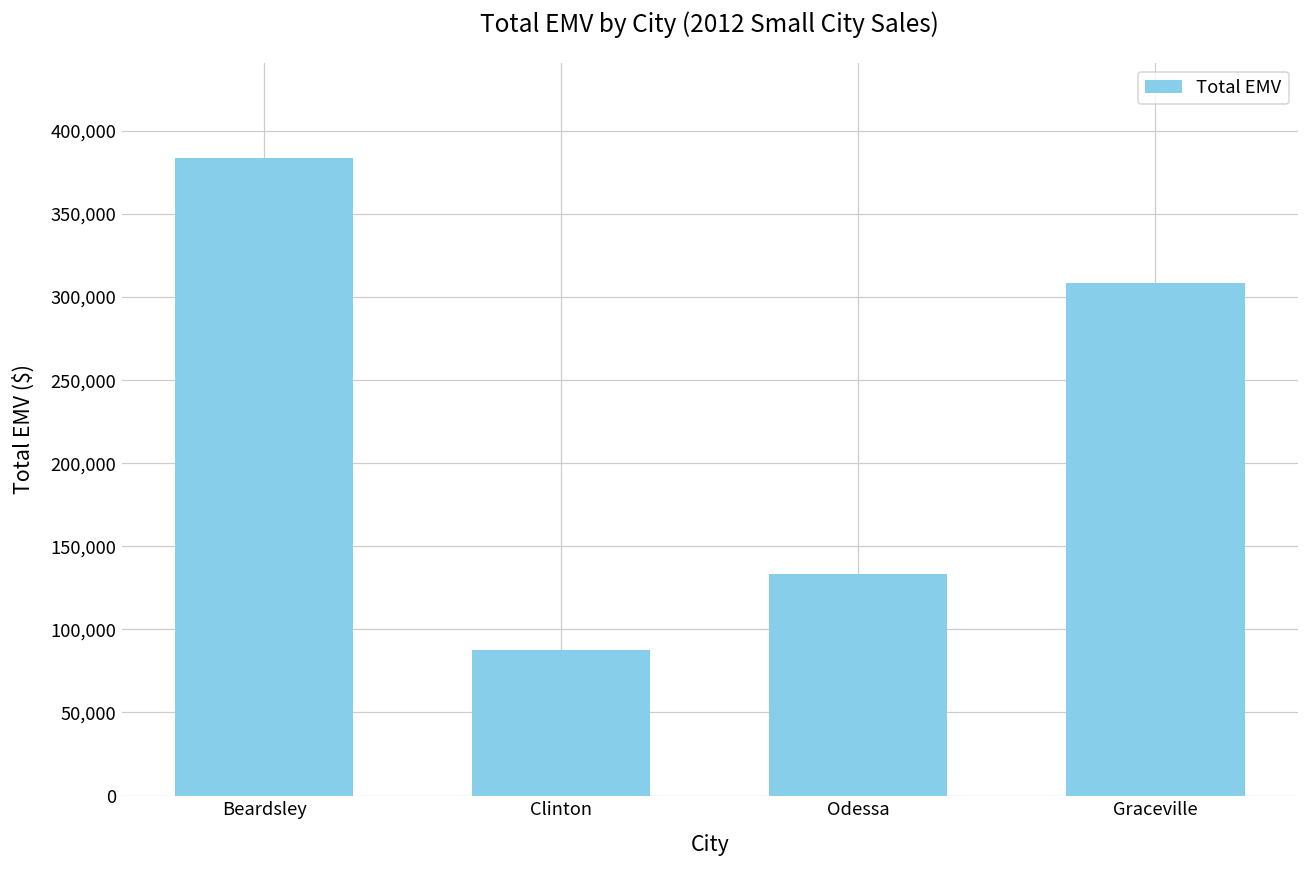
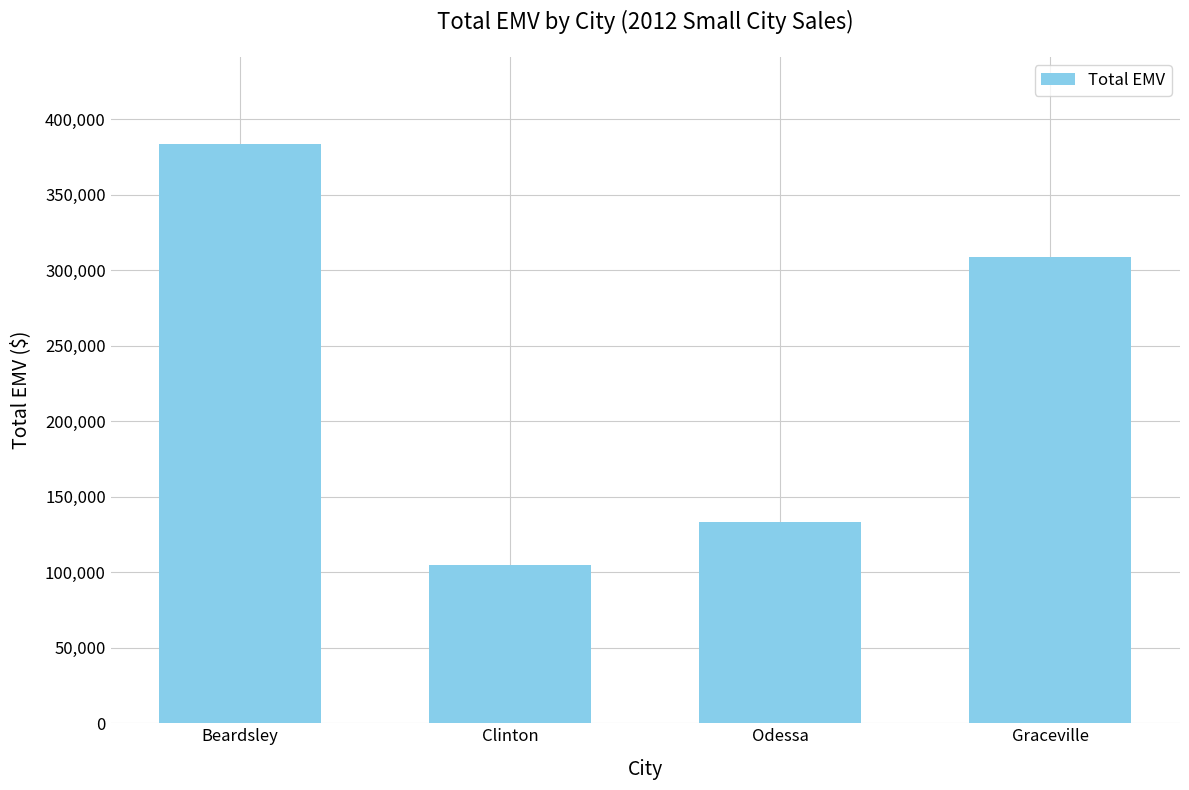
Clinton: 88,000 -> 105,000
